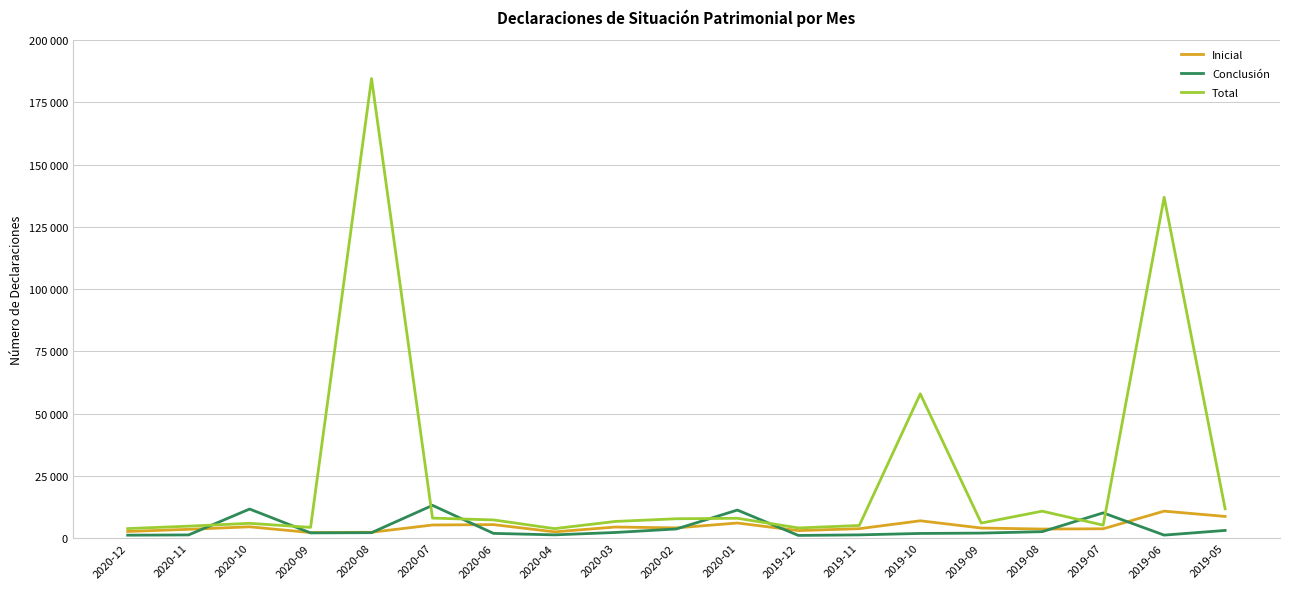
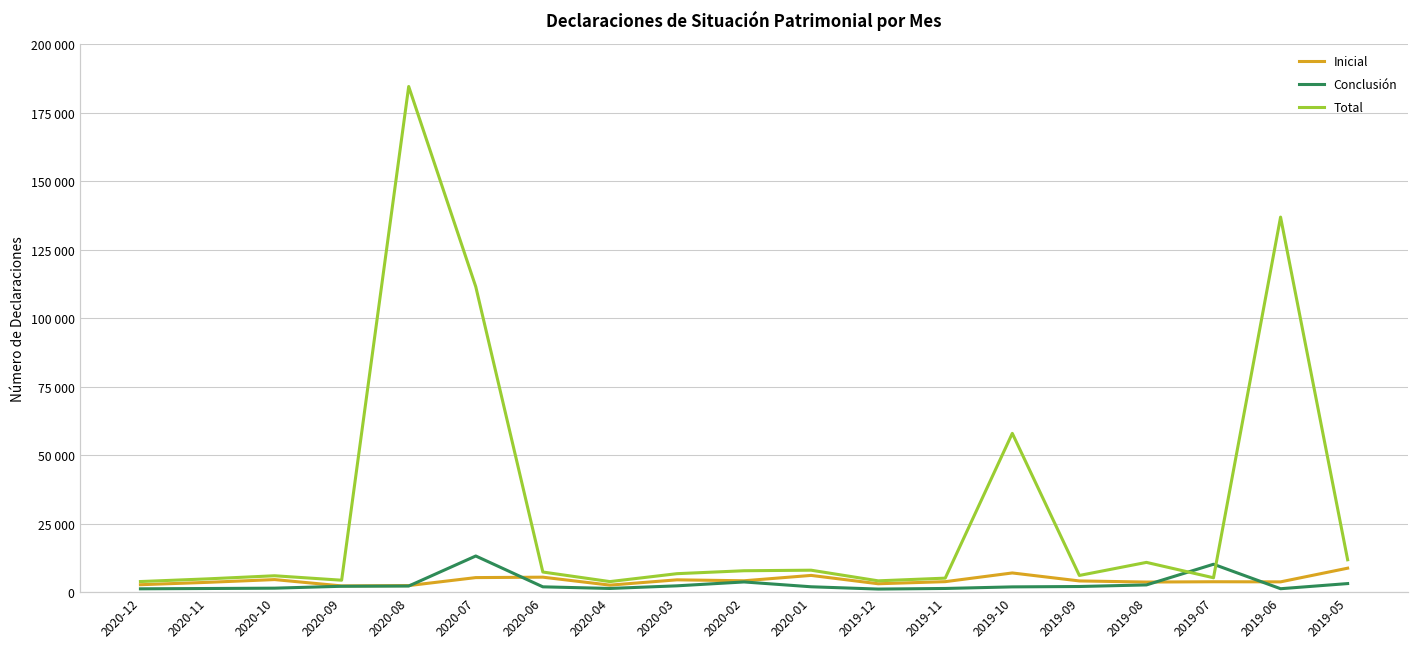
Conclusión, 2020-10: 12000 -> 1000
Total, 2020-07: 8000 -> 111000
Conclusión, 2020-01: 11000 -> 2000
Inicial, 2019-06: 11000 -> 4000
